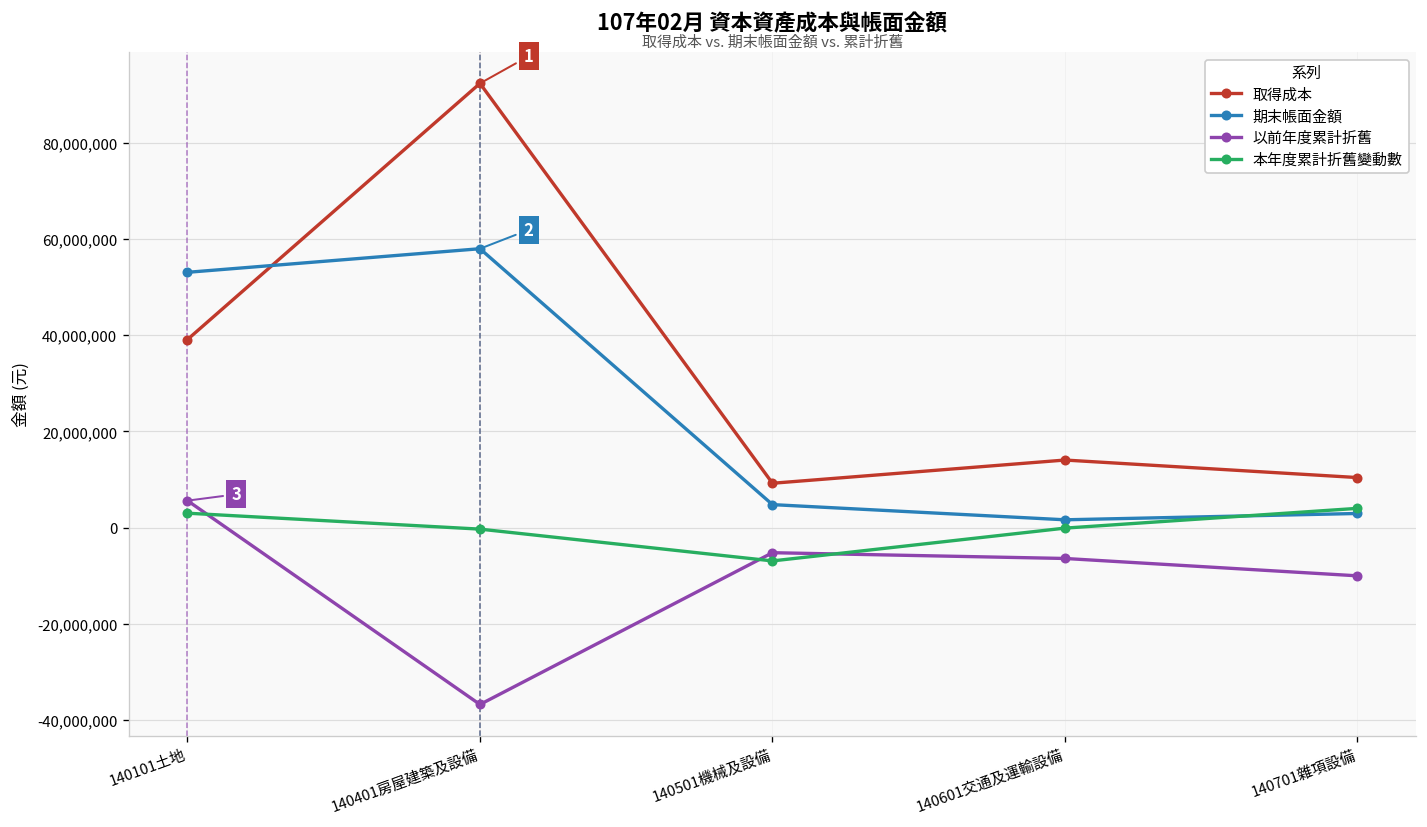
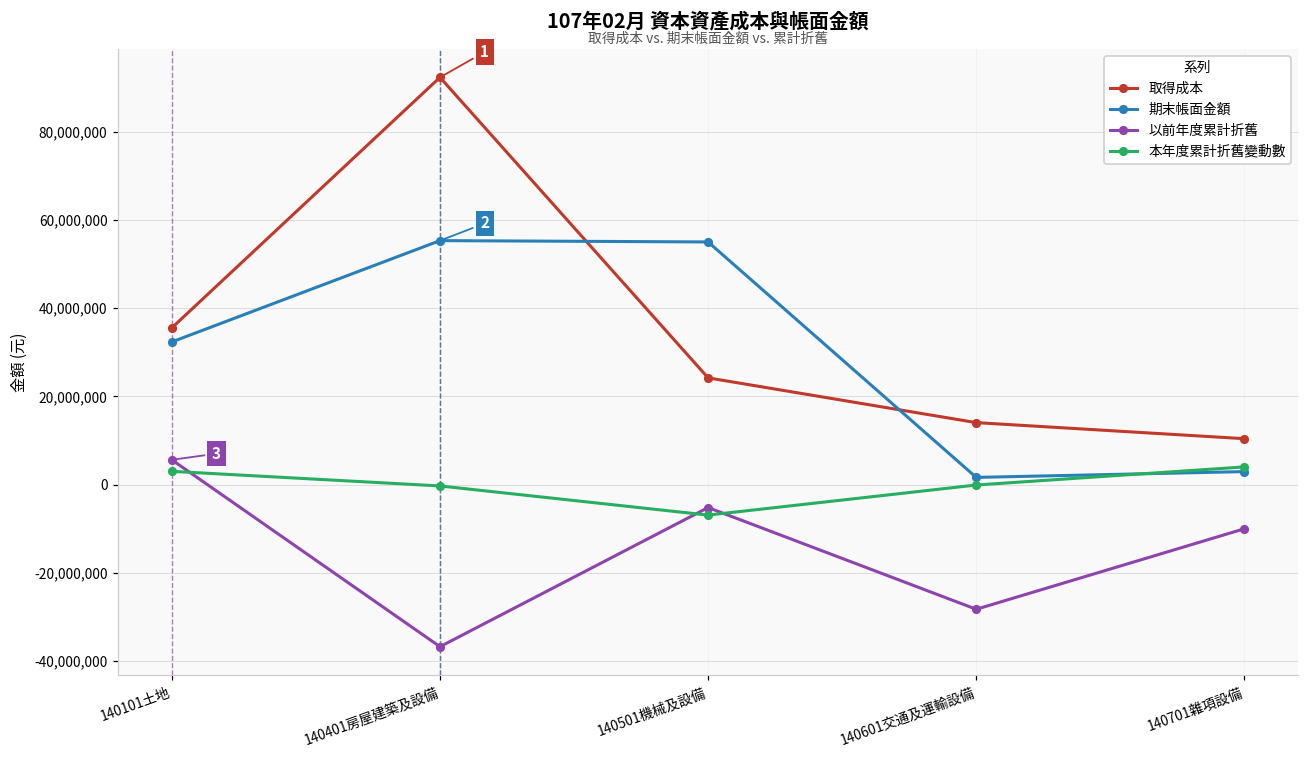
取得成本, 140101土地: 39,000,000 -> 36,000,000
期末帳面金額, 140101土地: 53,000,000 -> 32,000,000
期末帳面金額, 140401房屋建築及設備: 58,000,000 -> 55,000,000
取得成本, 140501機械及設備: 9,000,000 -> 24,000,000
期末帳面金額, 140501機械及設備: 5,000,000 -> 55,000,000
以前年度累計折舊, 140601交通及運輸設備: -6,000,000 -> -28,000,000
